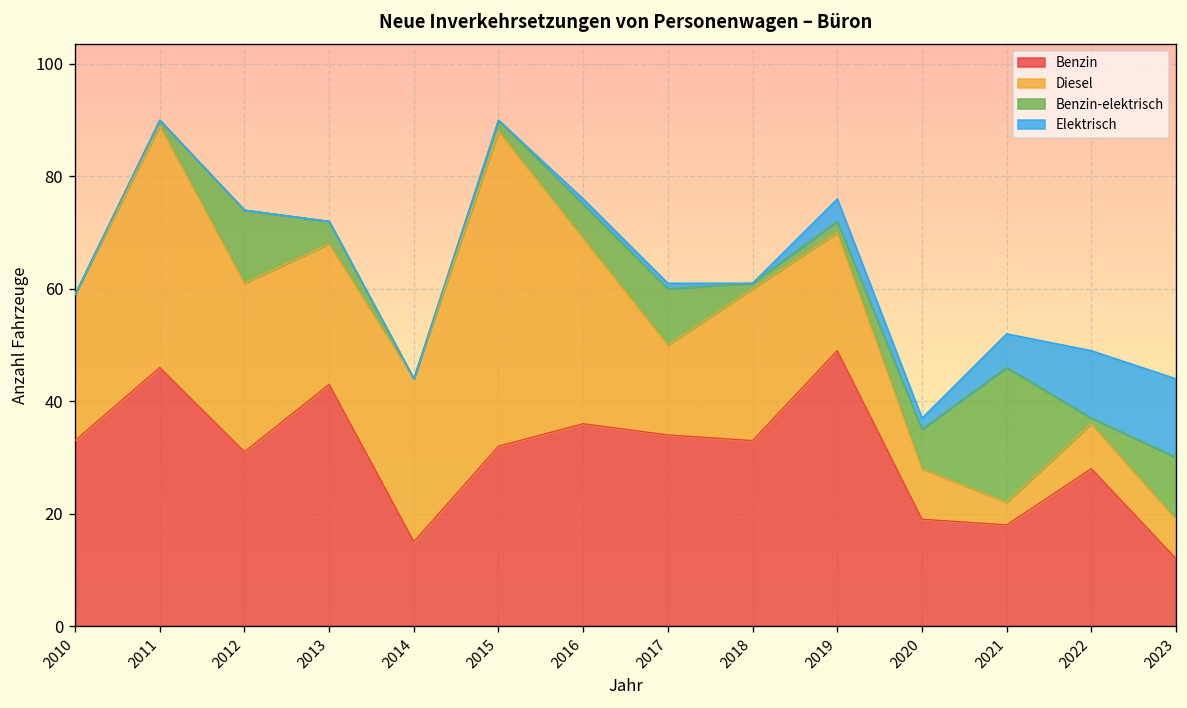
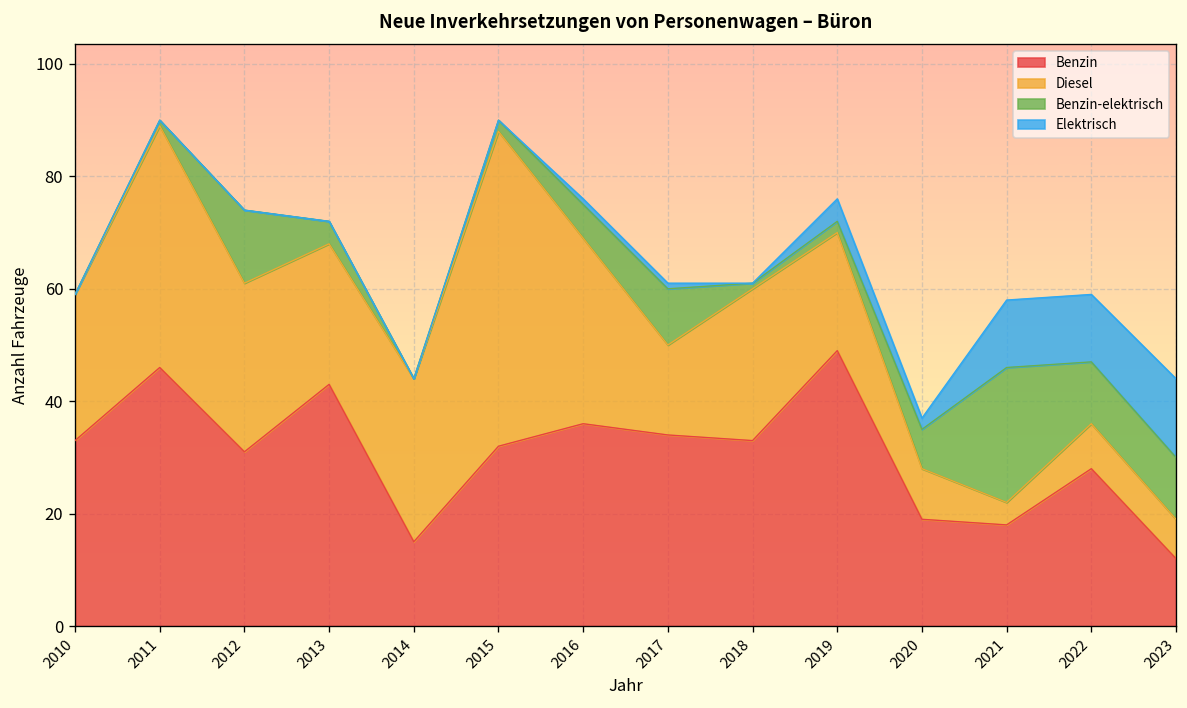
Elektrisch, 2021: 6 -> 12
Benzin-elektrisch, 2022: 1 -> 11
